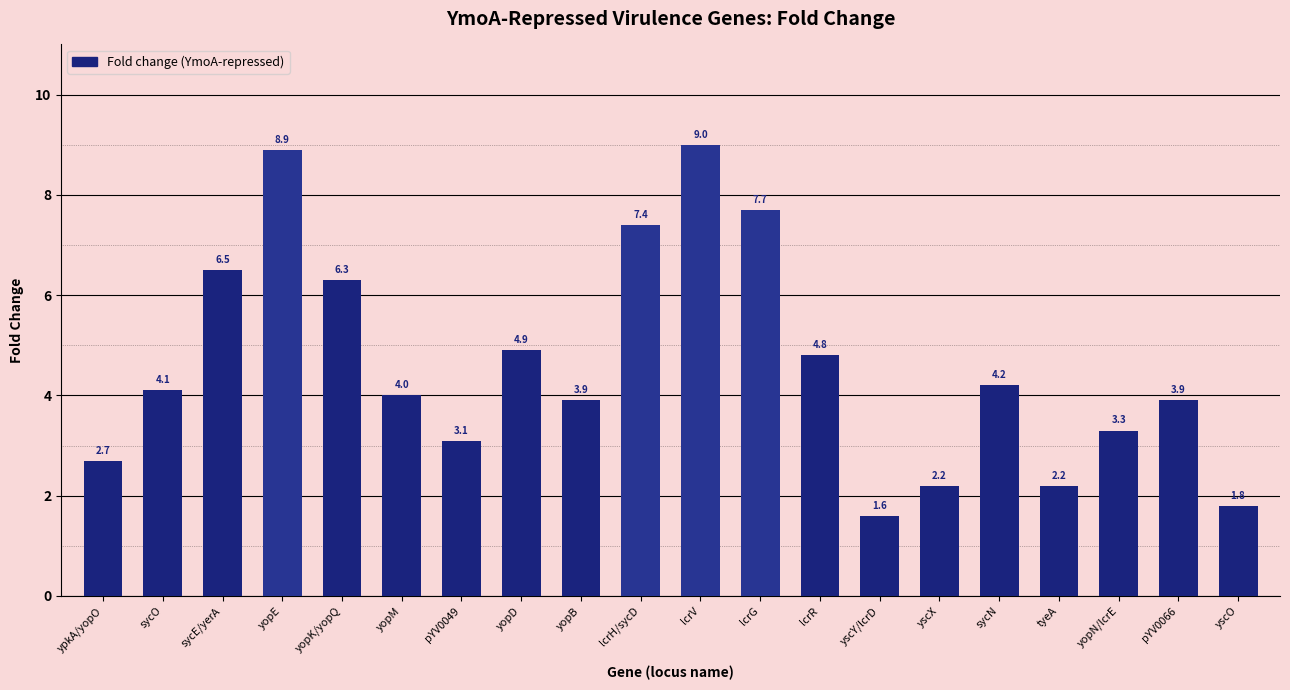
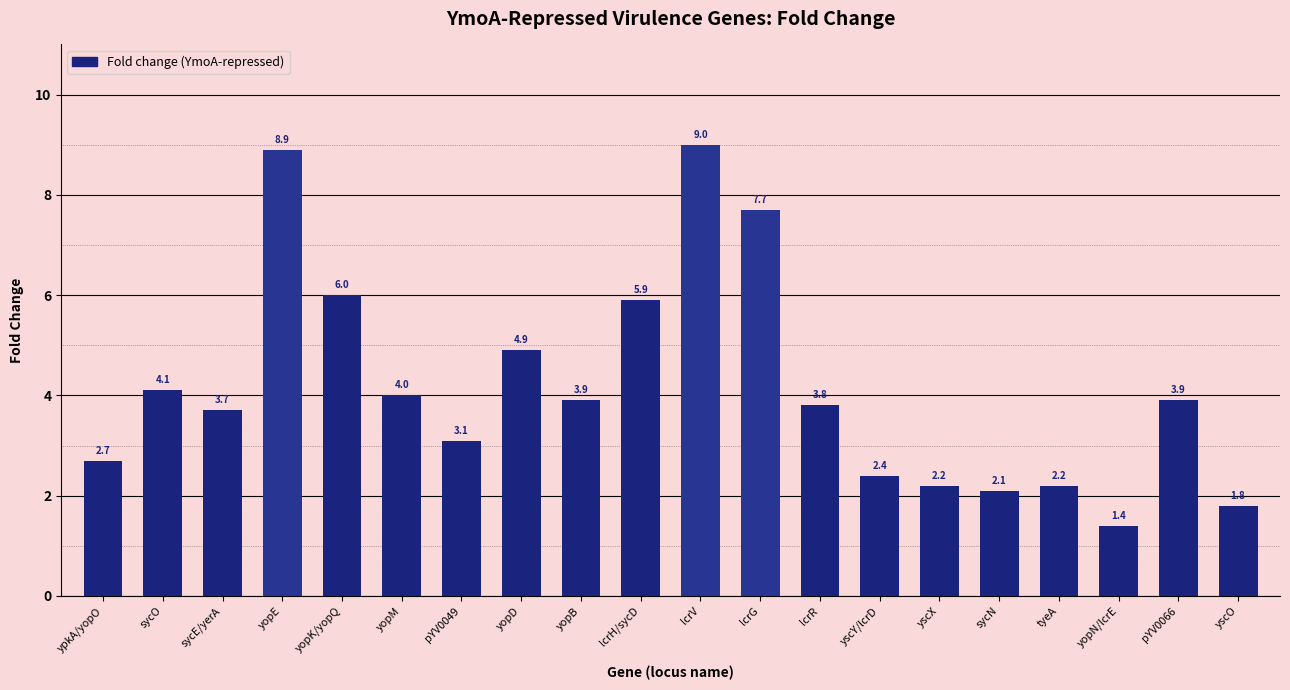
sycE/yerA: 6.5 -> 3.7
yopK/yopQ: 6.3 -> 6.0
lcrH/sycD: 7.4 -> 5.9
lcrR: 4.8 -> 3.8
yscY/lcrD: 1.6 -> 2.4
sycN: 4.2 -> 2.1
yopN/lcrE: 3.3 -> 1.4
